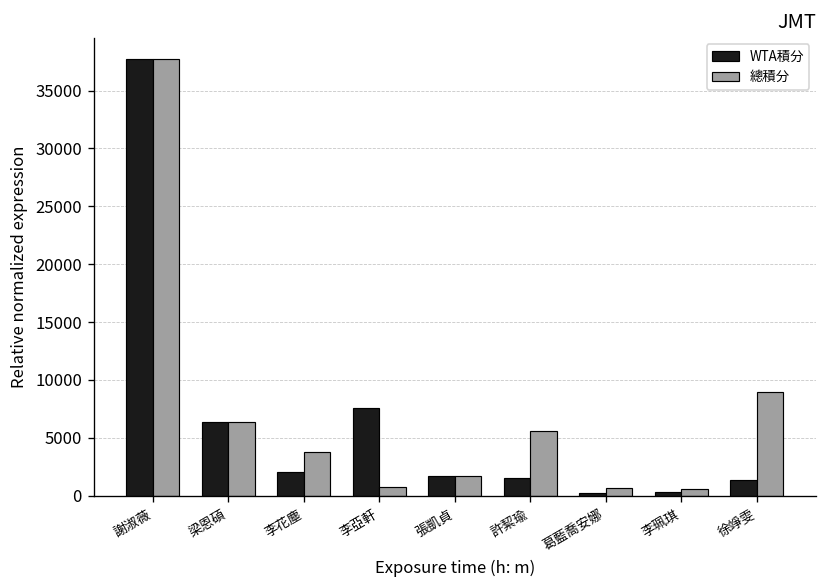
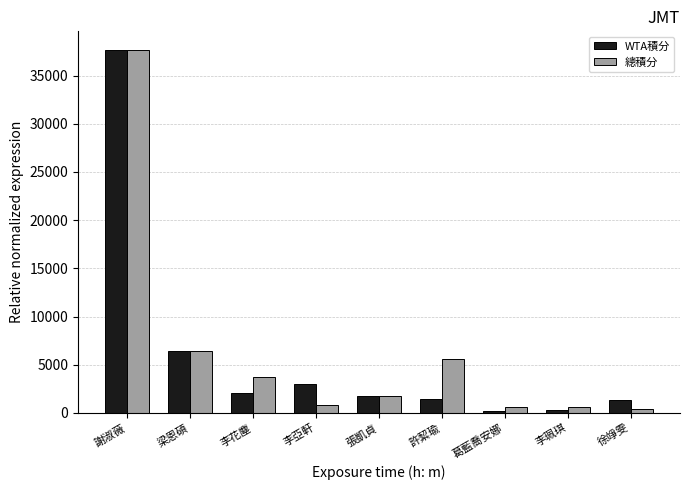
WTA積分, 李亞軒: 8000 -> 3000
總積分, 徐竫雯: 9000 -> 0
